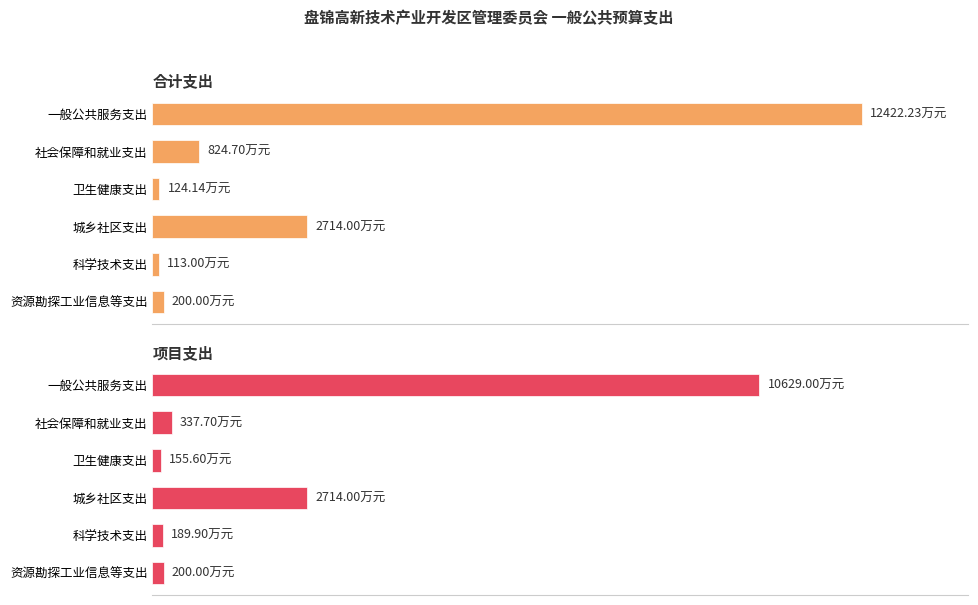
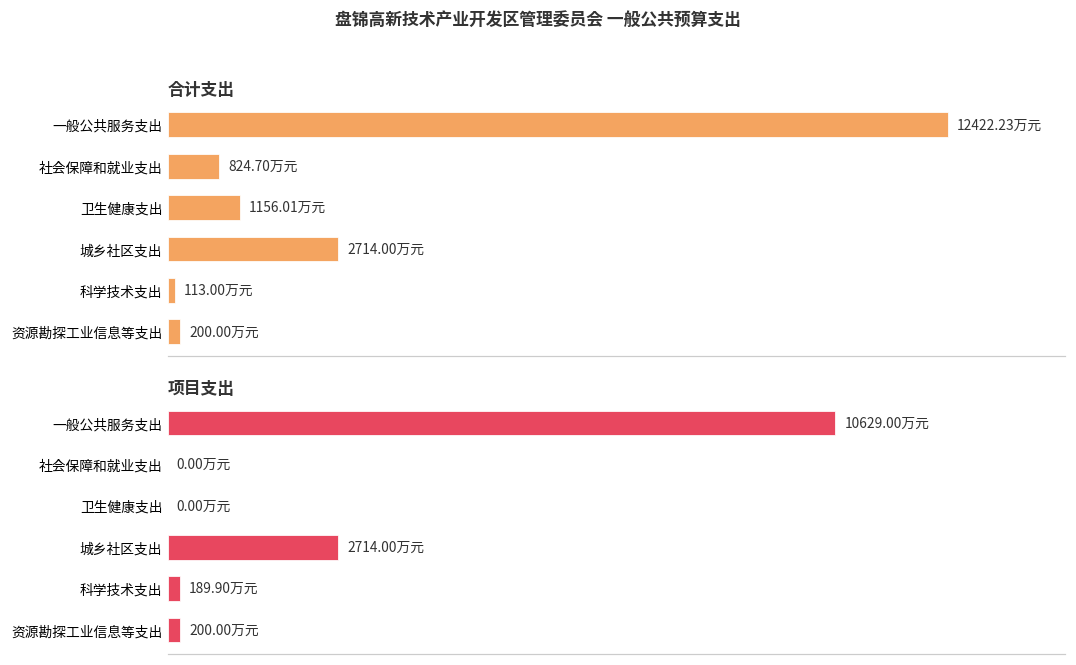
合计支出, 卫生健康支出: 124.14 -> 1156.01
项目支出, 社会保障和就业支出: 337.70 -> 0.00
项目支出, 卫生健康支出: 155.60 -> 0.00
